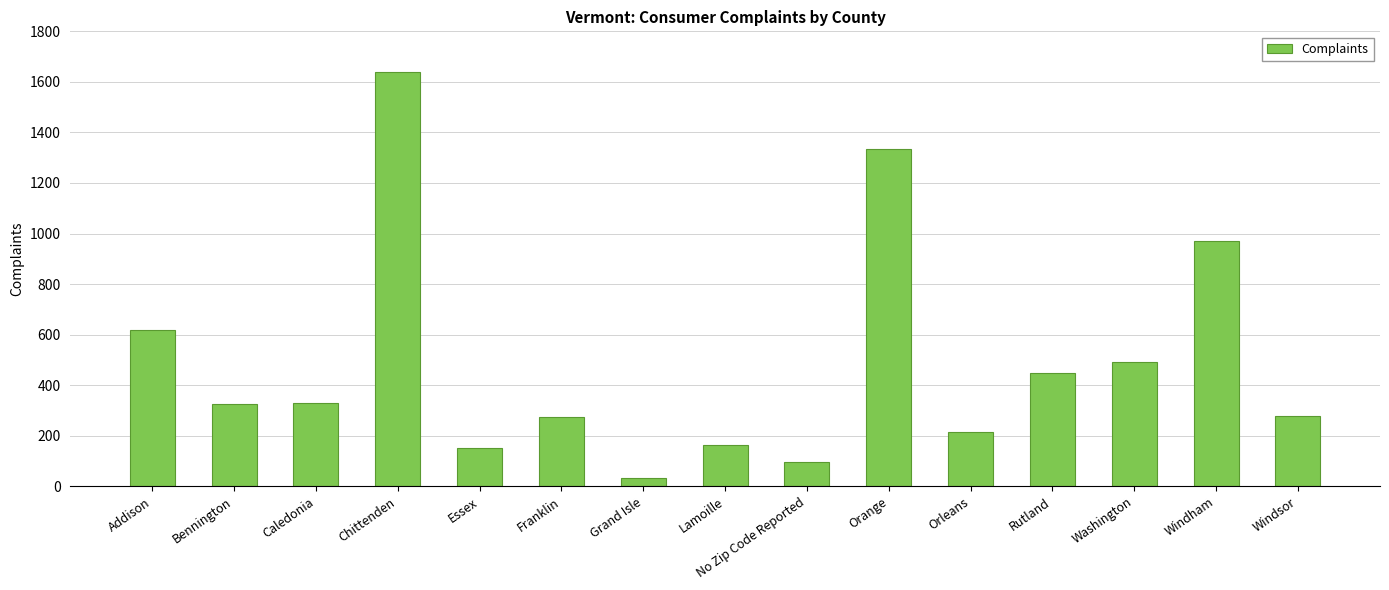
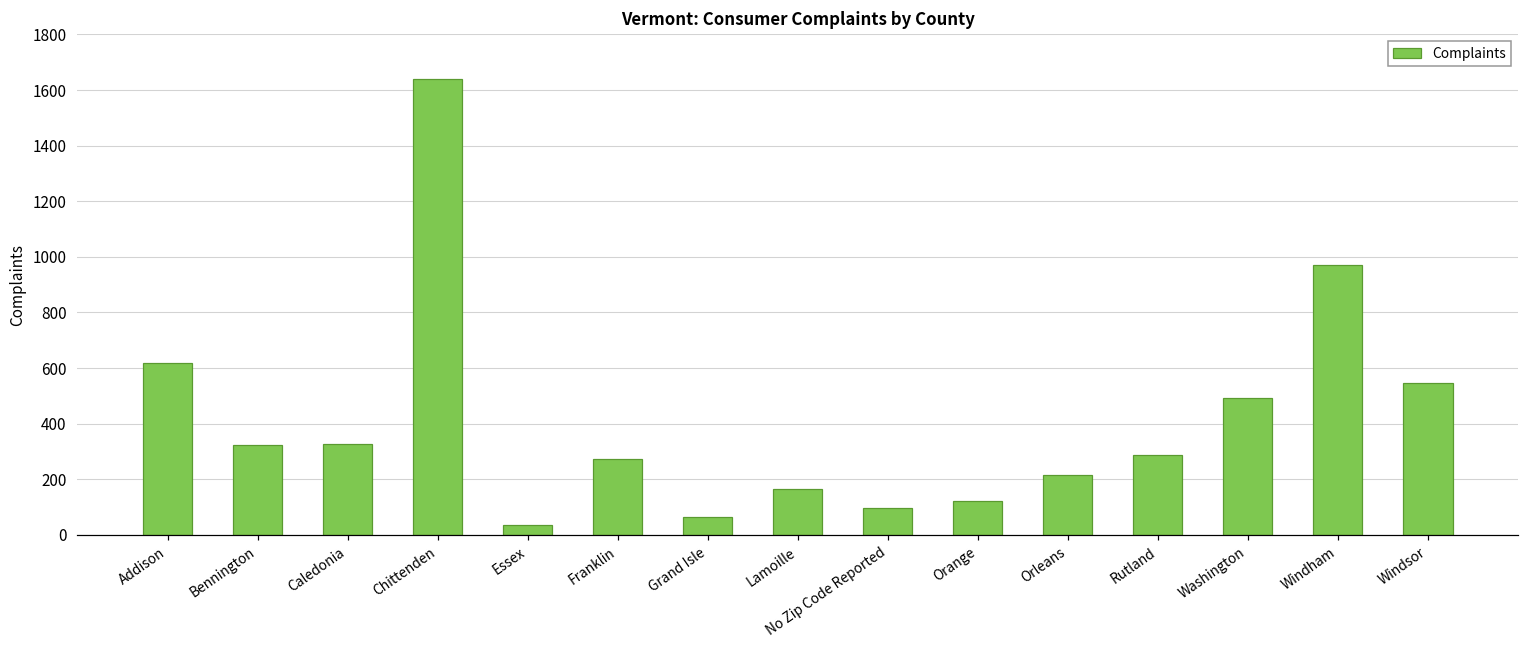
Essex: 150 -> 40
Grand Isle: 30 -> 60
Orange: 1330 -> 120
Rutland: 450 -> 290
Windsor: 280 -> 550
